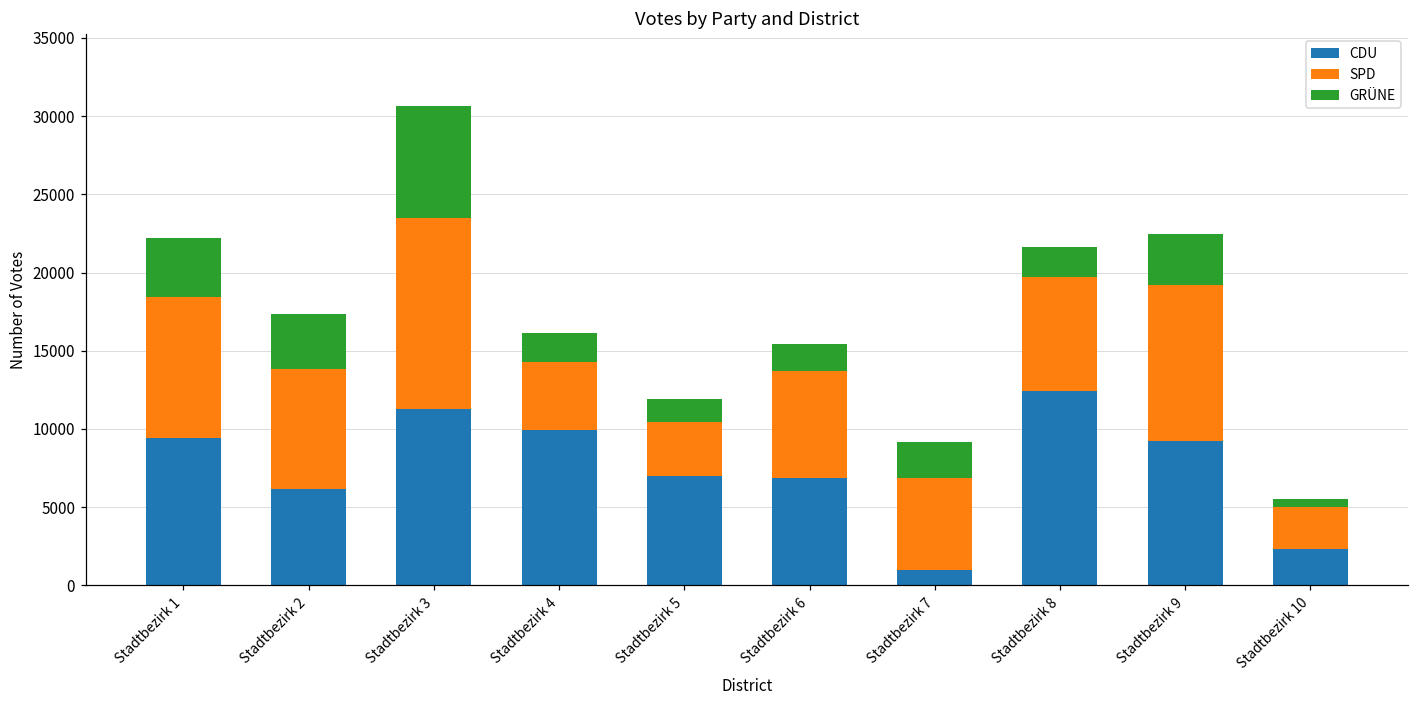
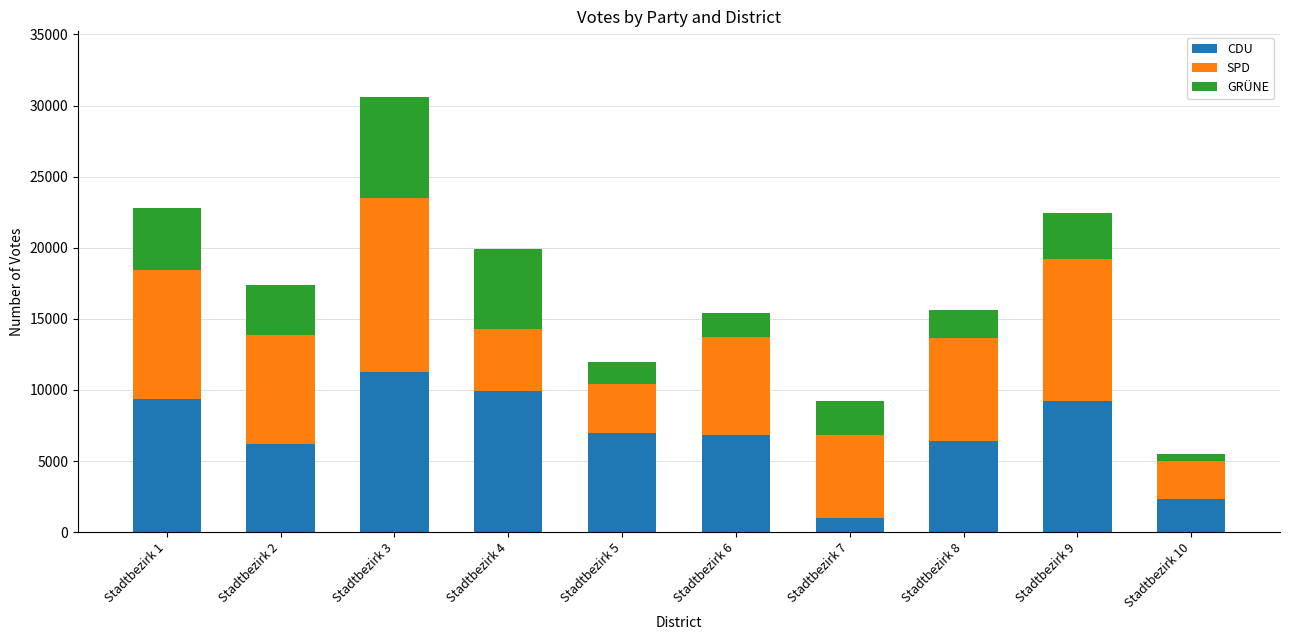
GRÜNE, Stadtbezirk 1: 3700 -> 4400
GRÜNE, Stadtbezirk 4: 1800 -> 5700
CDU, Stadtbezirk 8: 12400 -> 6400
